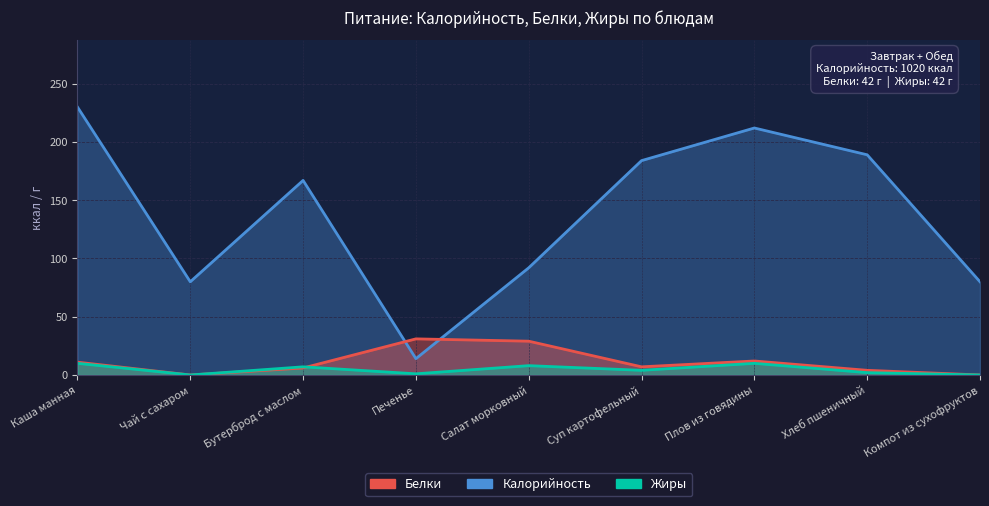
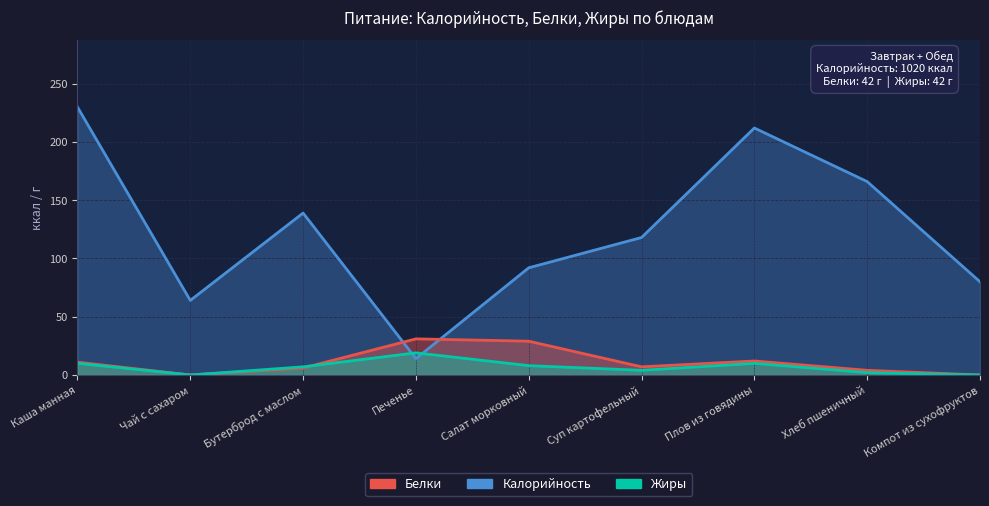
Калорийность, Чай с сахаром: 80 -> 64
Калорийность, Бутерброд с маслом: 167 -> 139
Жиры, Печенье: 1 -> 19
Калорийность, Суп картофельный: 184 -> 118
Калорийность, Хлеб пшеничный: 189 -> 166
